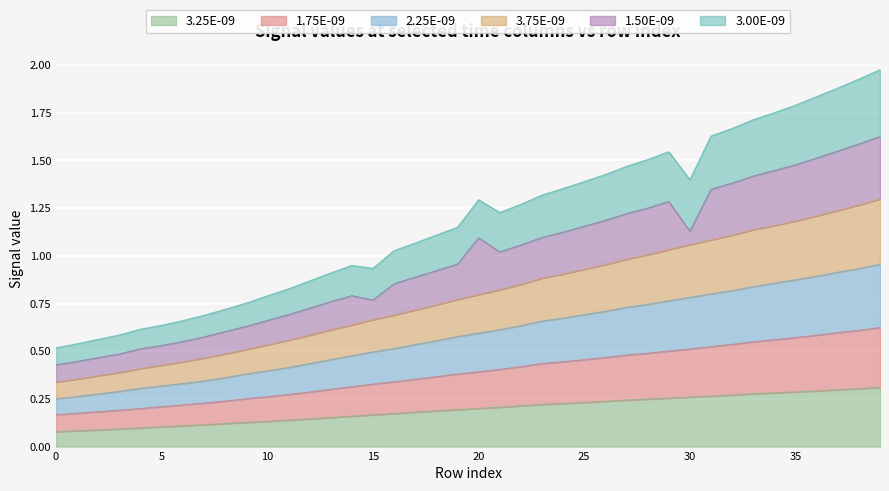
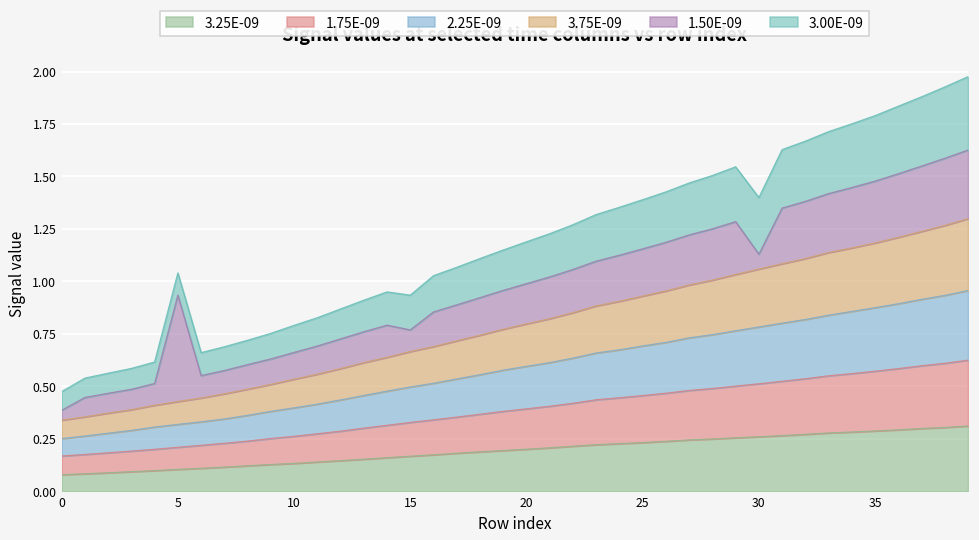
1.50E-09, 0: 0.09 -> 0.05
1.50E-09, 5: 0.10 -> 0.51
1.50E-09, 20: 0.30 -> 0.19
